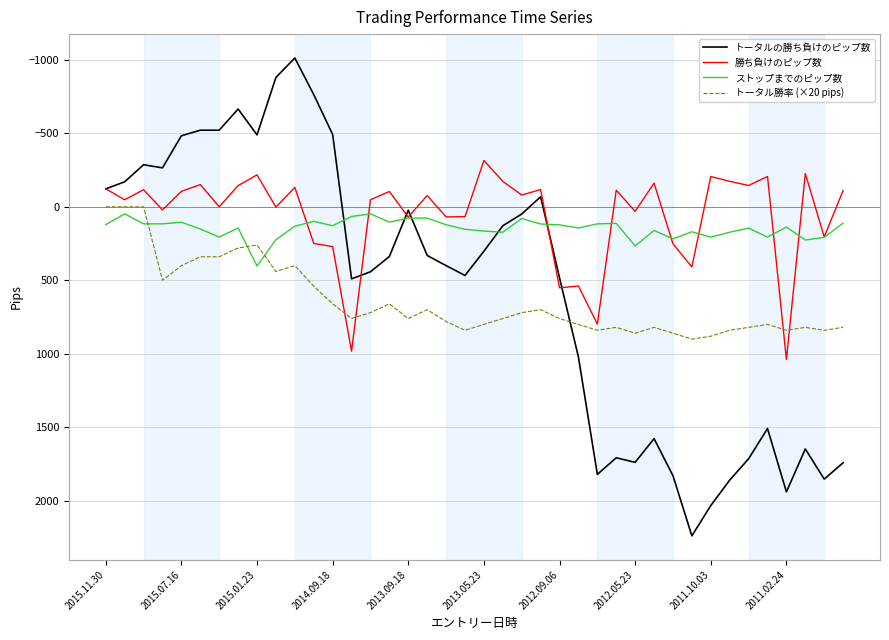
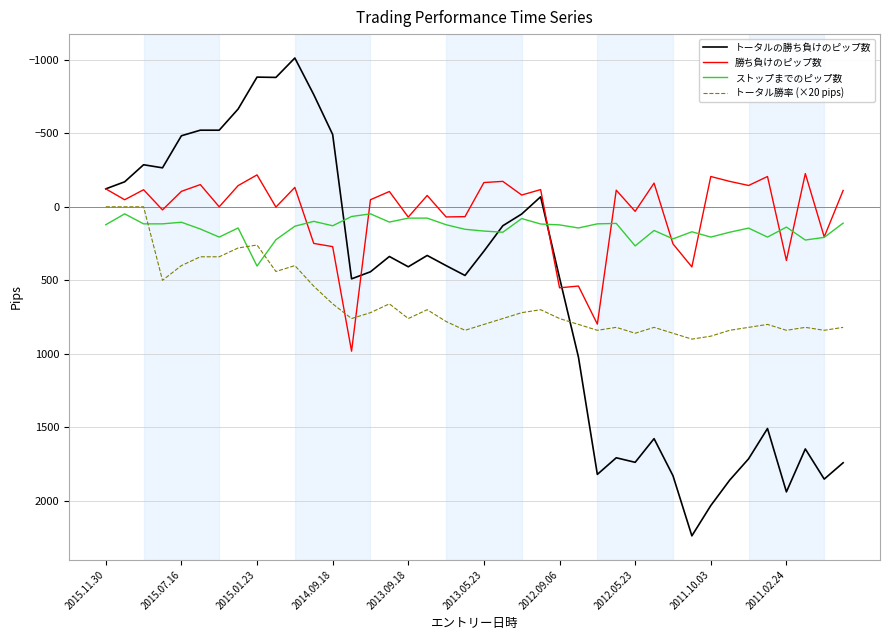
トータルの勝ち負けのピップ数, 2015.01.23: -490 -> -880
トータルの勝ち負けのピップ数, 2013.09.18: 20 -> 410
勝ち負けのピップ数, 2013.05.23: -320 -> -170
勝ち負けのピップ数, 2011.02.24: 1040 -> 370
